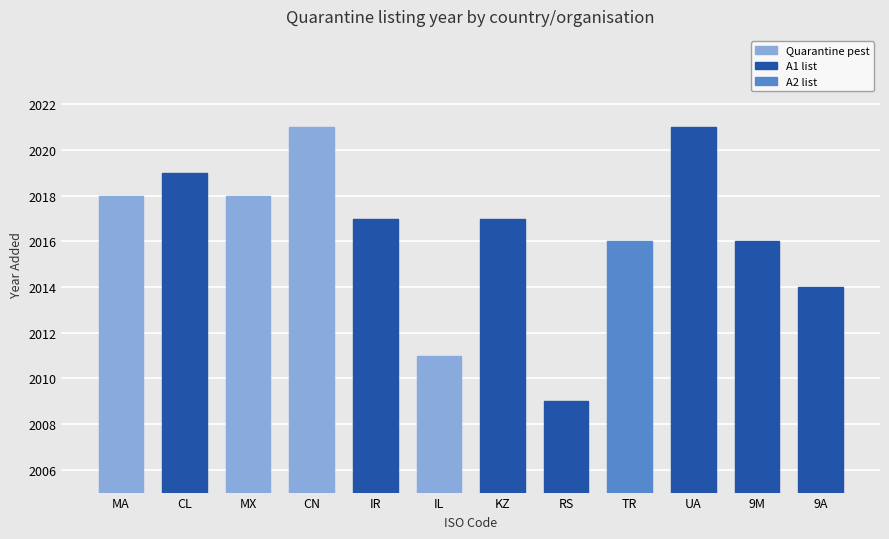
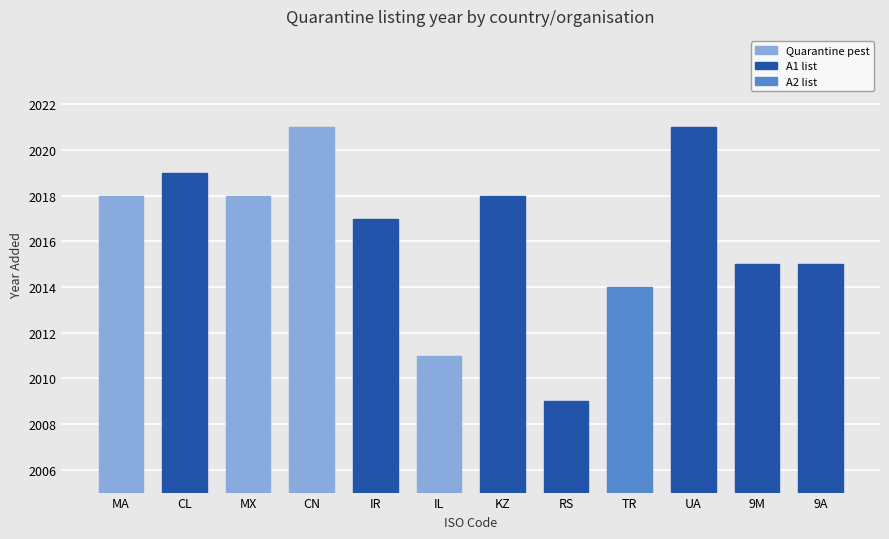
KZ: 2017 -> 2018
TR: 2016 -> 2014
9M: 2016 -> 2015
9A: 2014 -> 2015
